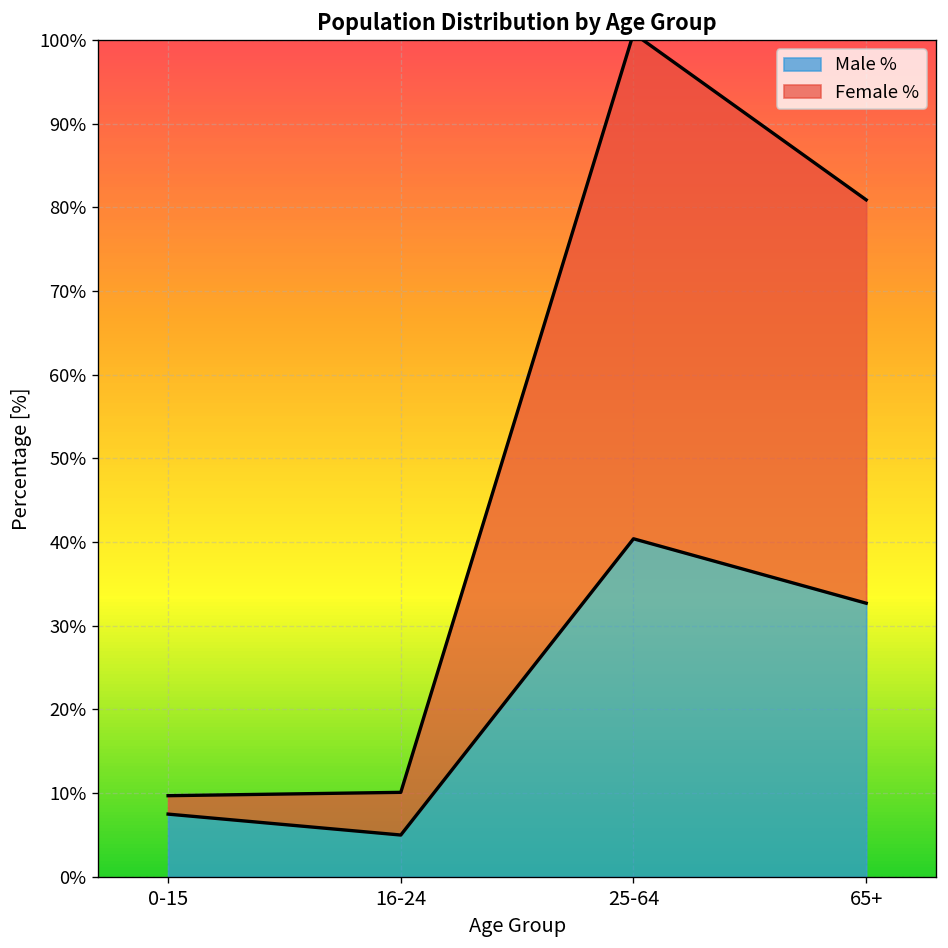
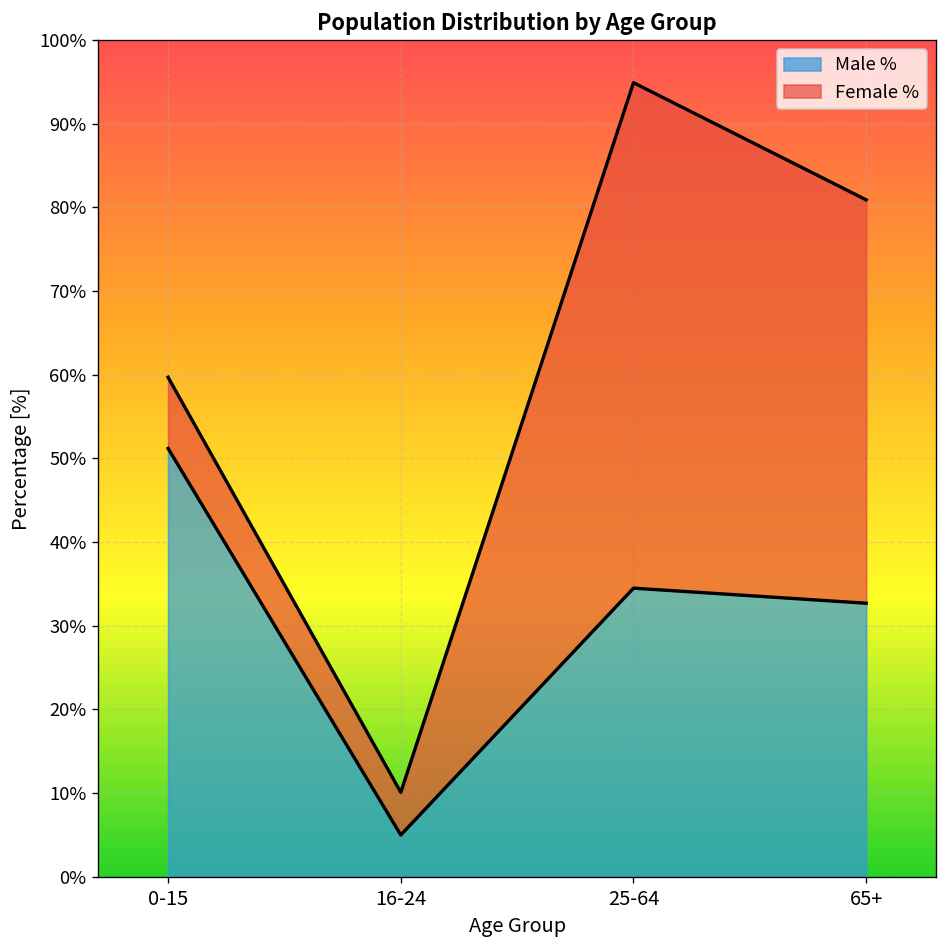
Male %, 0-15: 8% -> 51%
Female %, 0-15: 2% -> 9%
Male %, 25-64: 40% -> 35%
